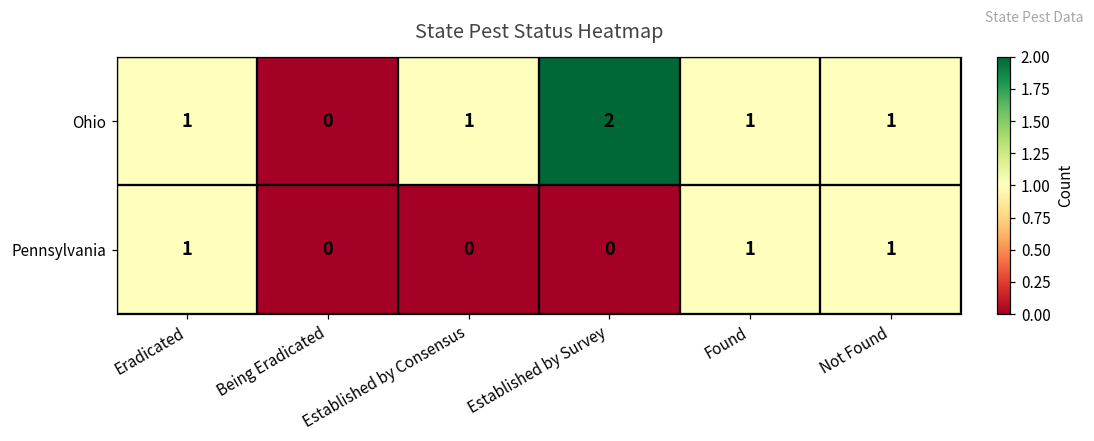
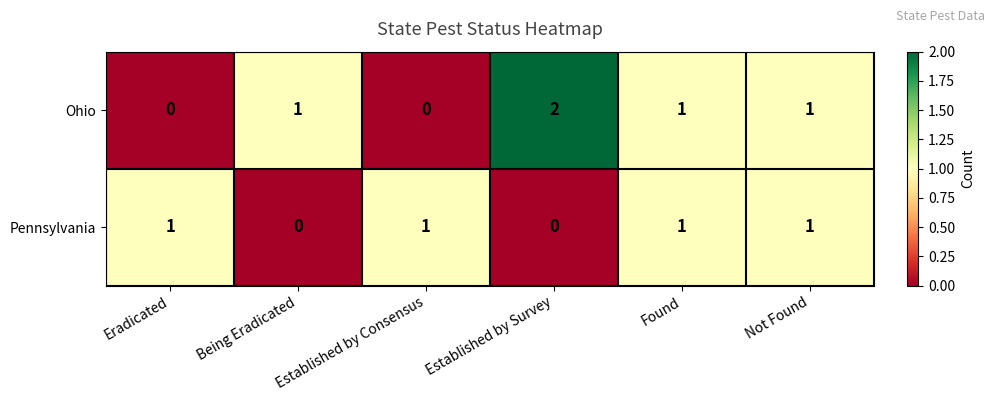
Ohio, Eradicated: 1 -> 0
Ohio, Being Eradicated: 0 -> 1
Ohio, Established by Consensus: 1 -> 0
Pennsylvania, Established by Consensus: 0 -> 1
